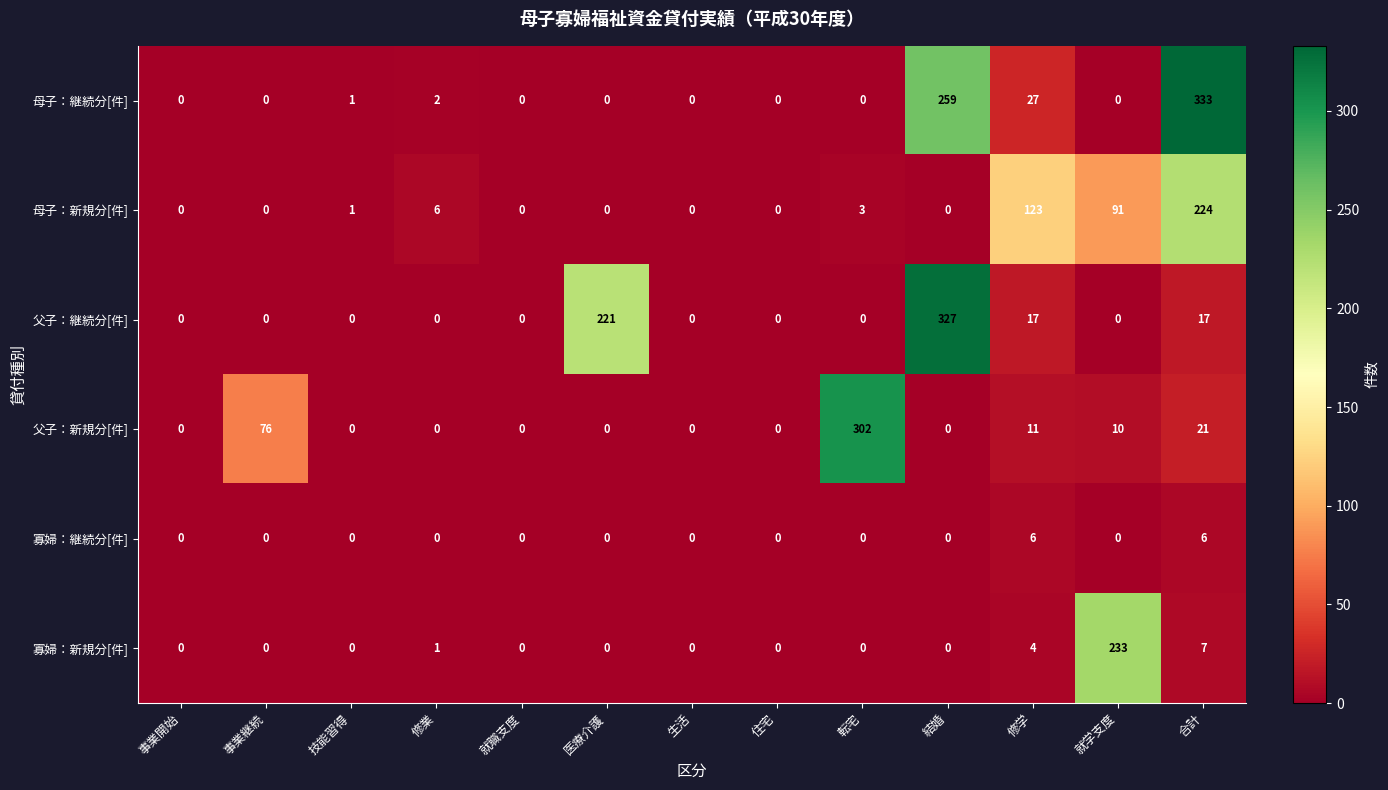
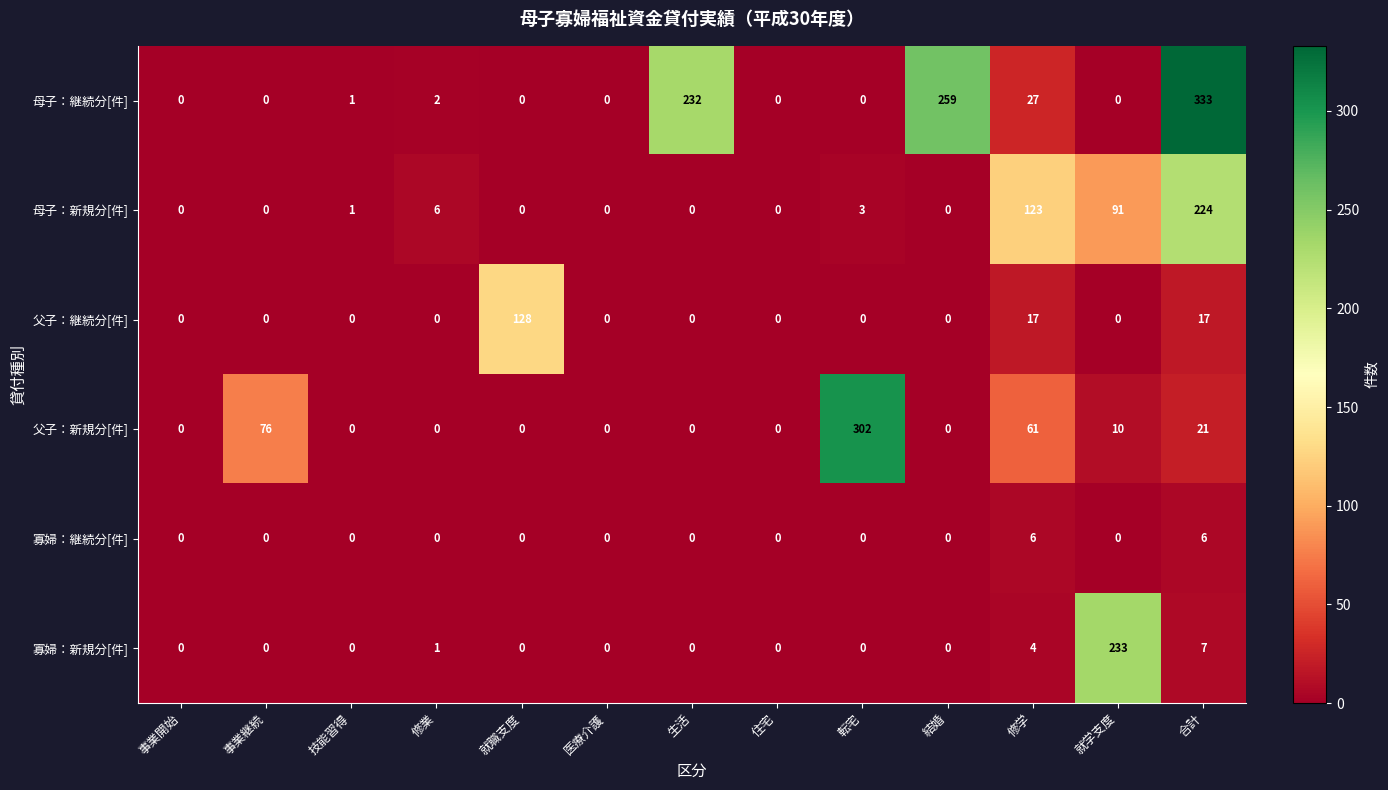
母子：継続分[件], 生活: 0 -> 232
父子：継続分[件], 就職支度: 0 -> 128
父子：継続分[件], 医療介護: 221 -> 0
父子：継続分[件], 結婚: 327 -> 0
父子：新規分[件], 修学: 11 -> 61
